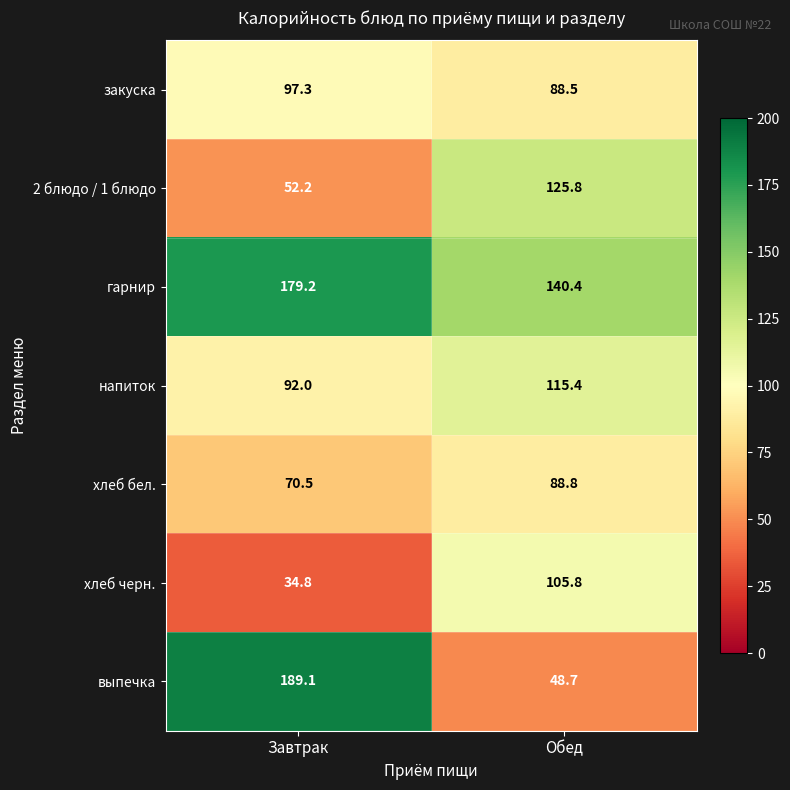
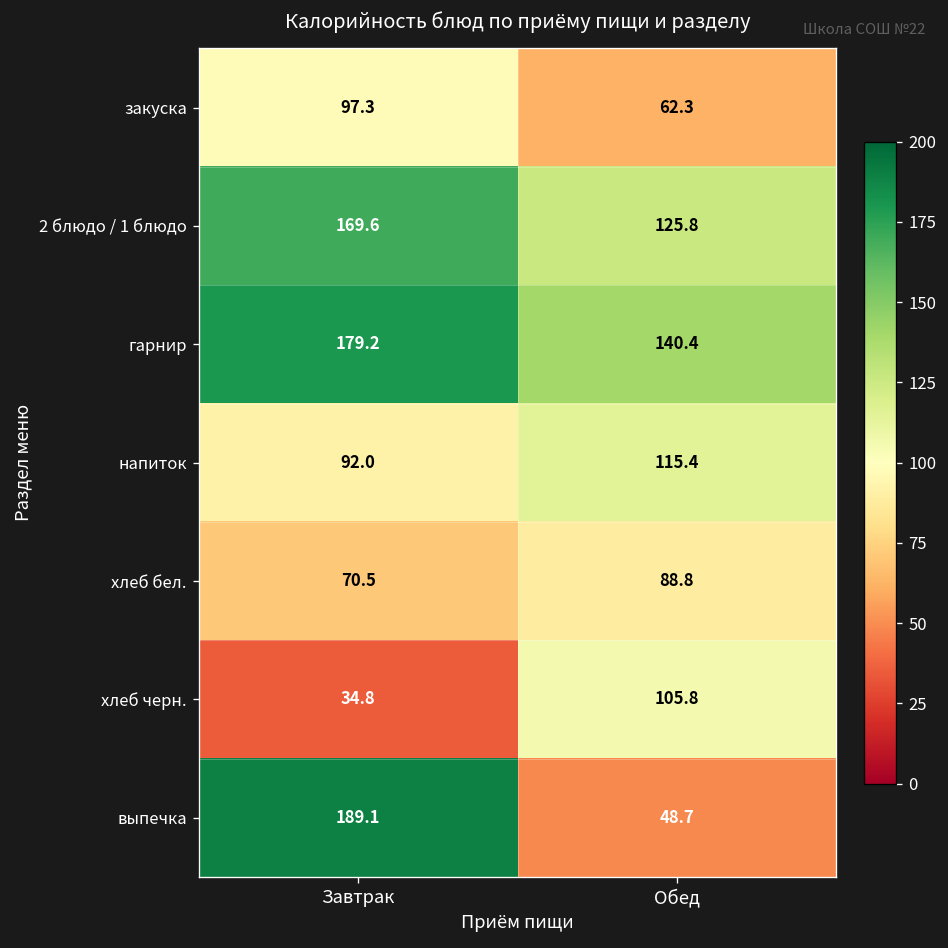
закуска, Обед: 88.5 -> 62.3
2 блюдо / 1 блюдо, Завтрак: 52.2 -> 169.6
